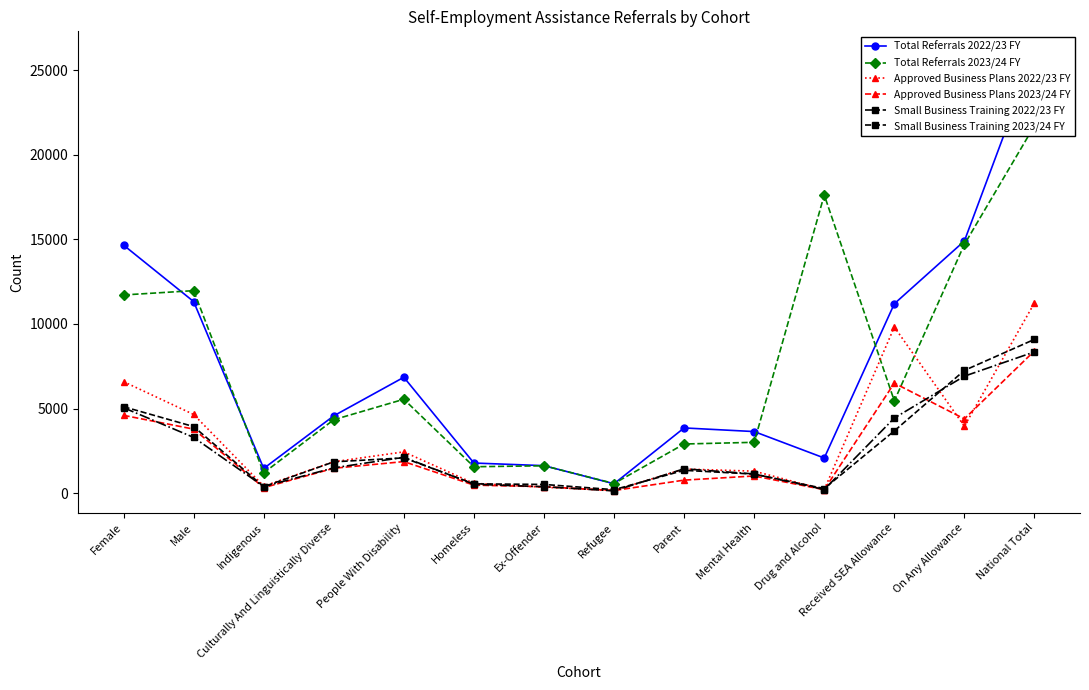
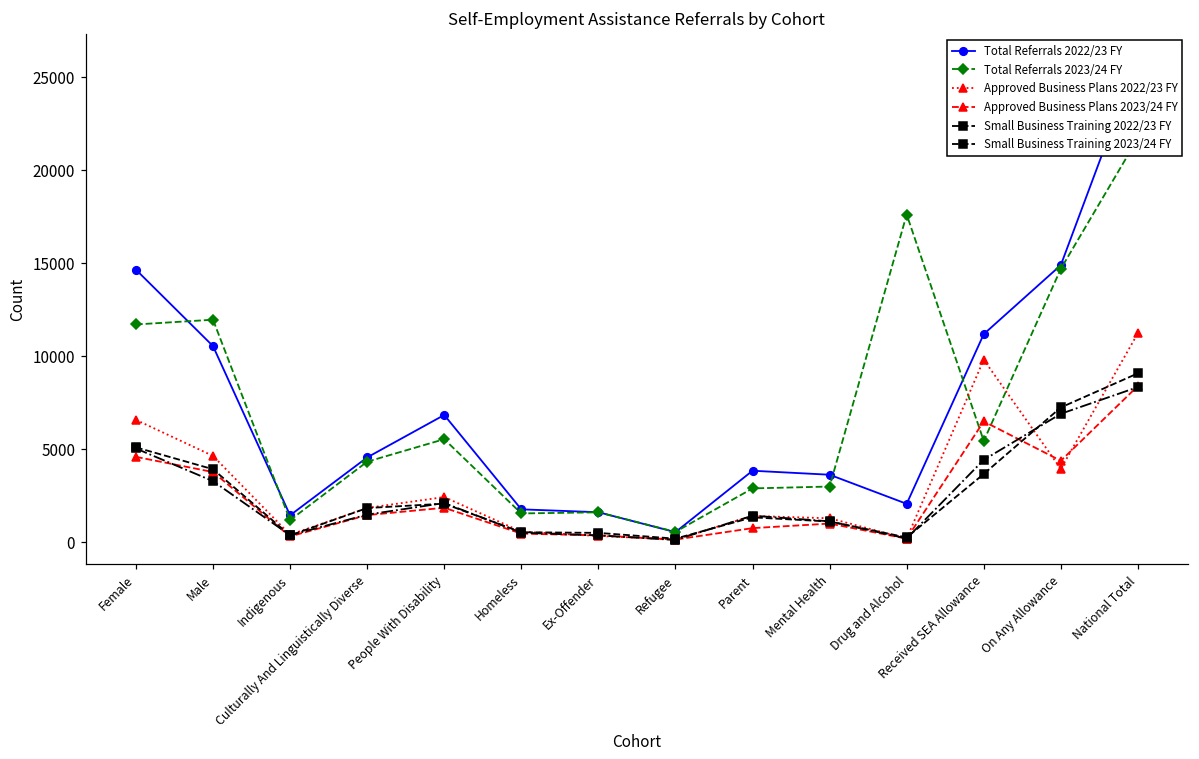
Total Referrals 2022/23 FY, Male: 11300 -> 10600
